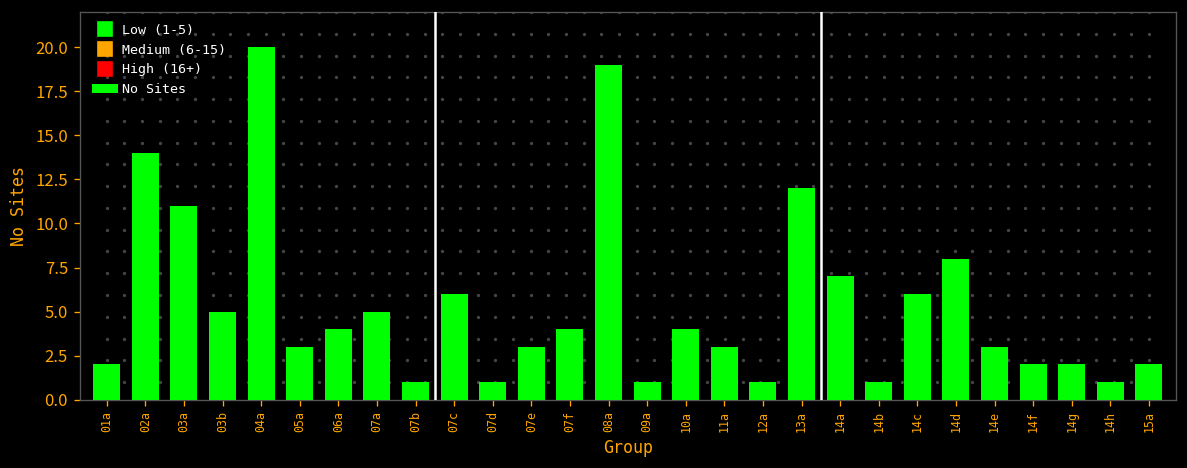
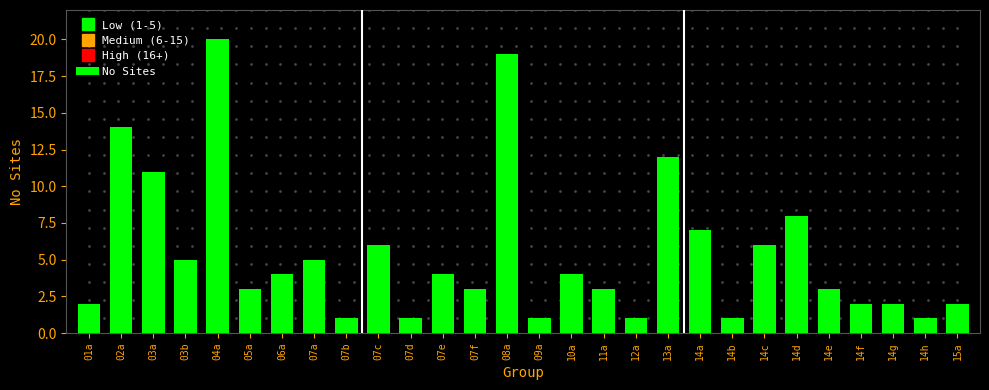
No Sites, 07e: 3 -> 4
No Sites, 07f: 4 -> 3
